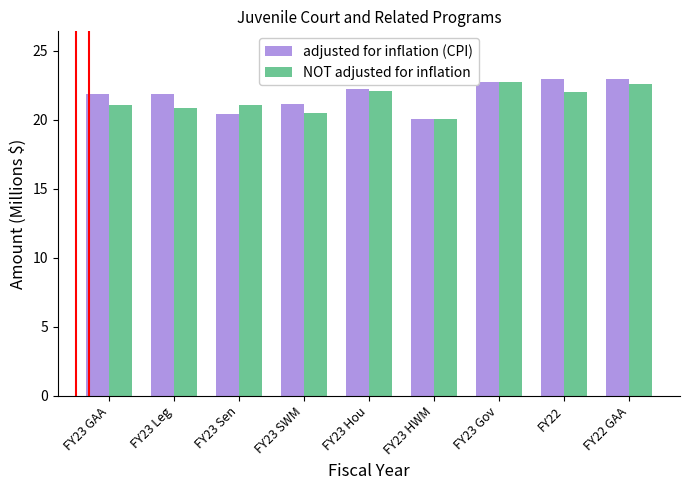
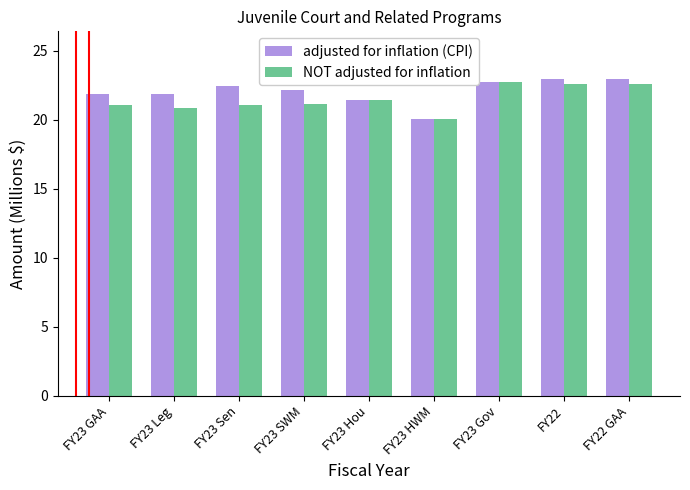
adjusted for inflation (CPI), FY23 Sen: 20.4 -> 22.5
adjusted for inflation (CPI), FY23 SWM: 21.2 -> 22.2
NOT adjusted for inflation, FY23 SWM: 20.5 -> 21.2
adjusted for inflation (CPI), FY23 Hou: 22.2 -> 21.4
NOT adjusted for inflation, FY23 Hou: 22.1 -> 21.4
NOT adjusted for inflation, FY22: 22.0 -> 22.6
